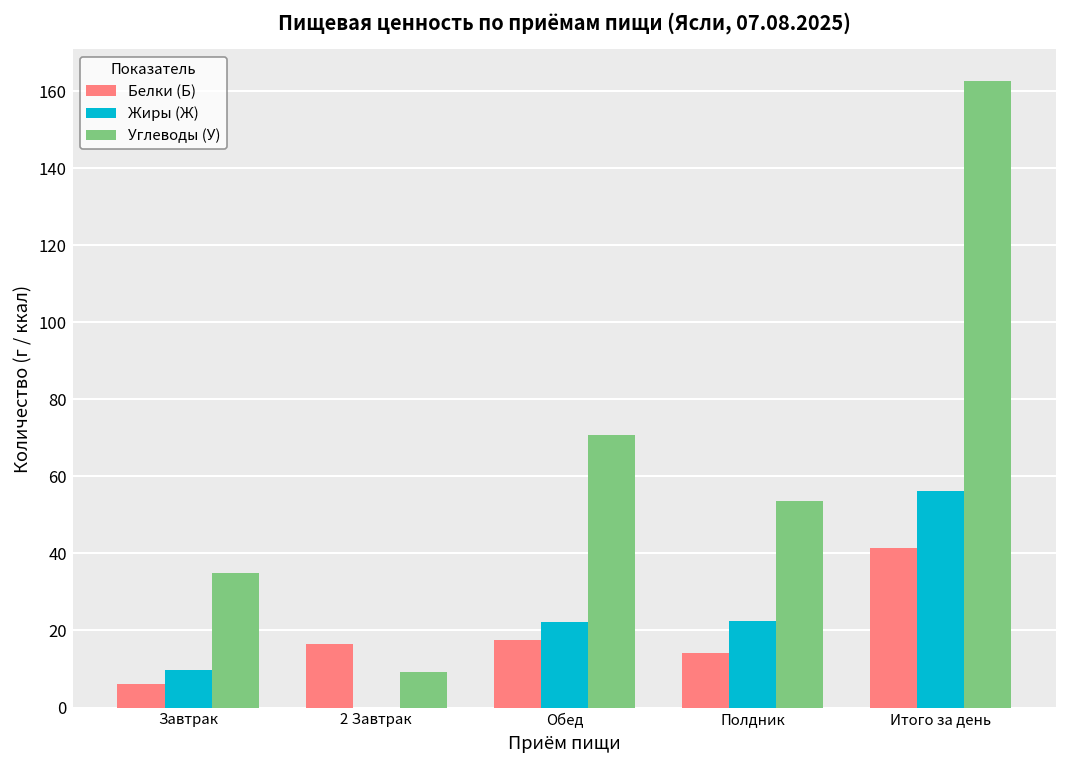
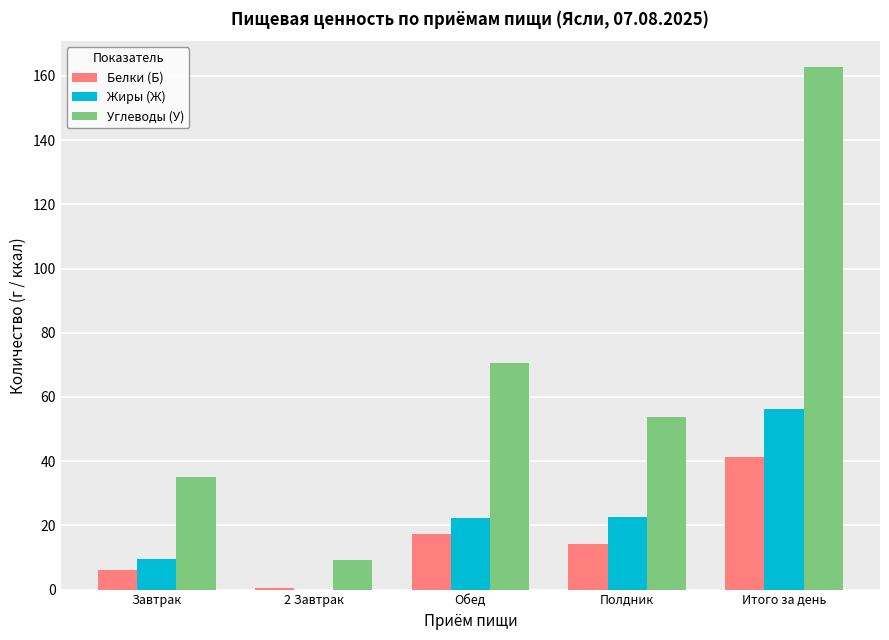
Белки (Б), 2 Завтрак: 17 -> 1
